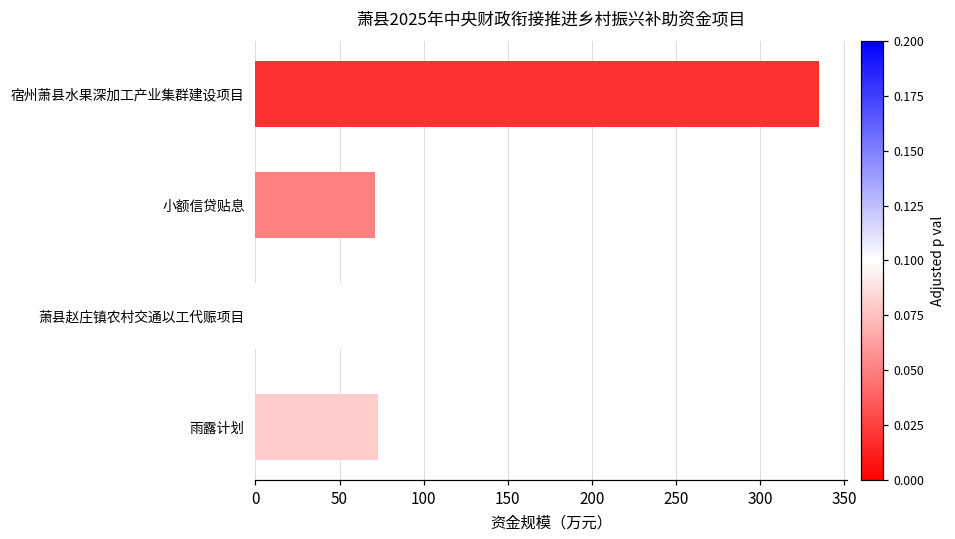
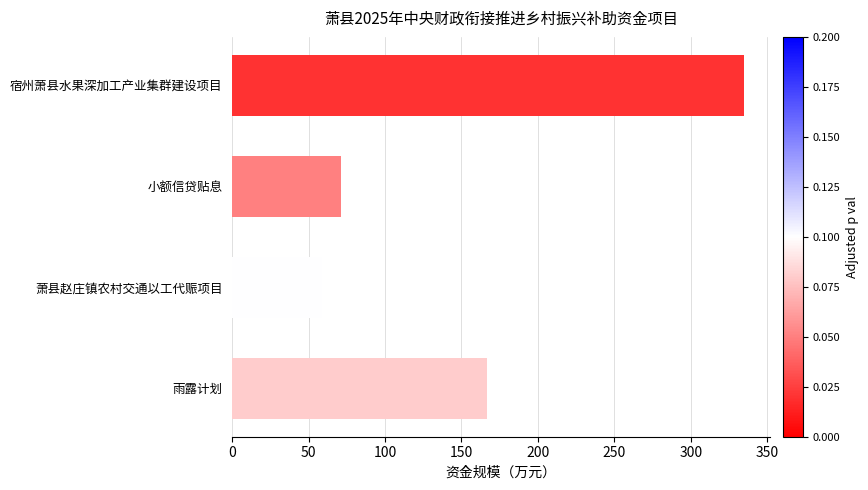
雨露计划: 73 -> 167
